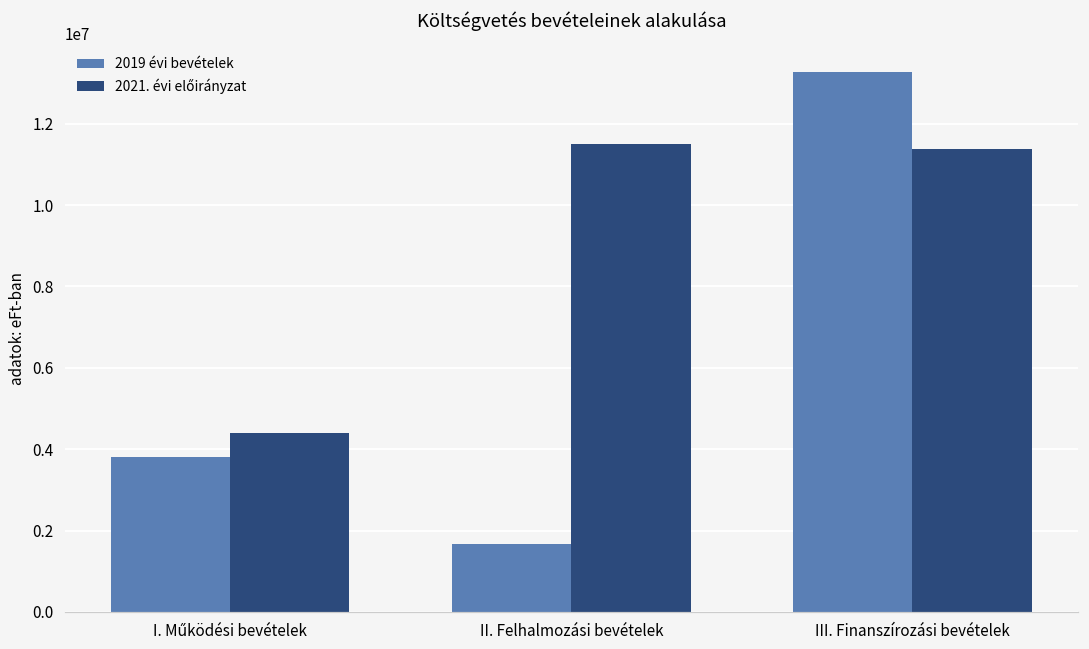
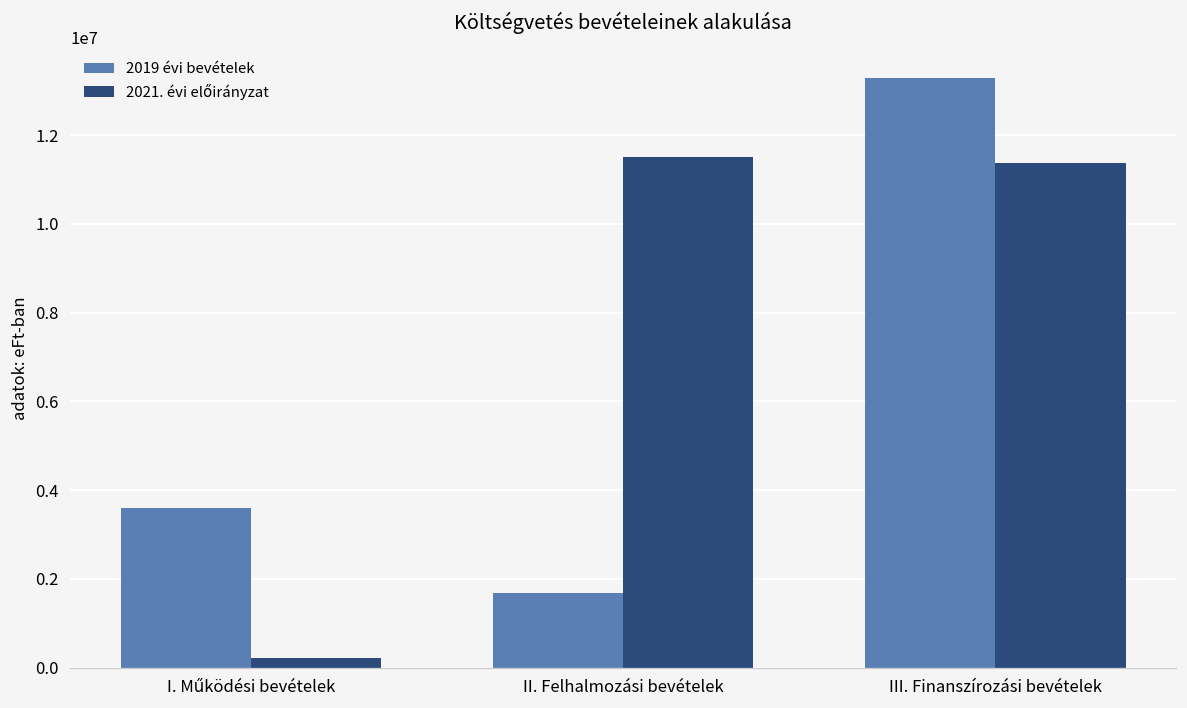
2019 évi bevételek, I. Működési bevételek: 3800000 -> 3600000
2021. évi előirányzat, I. Működési bevételek: 4400000 -> 200000
